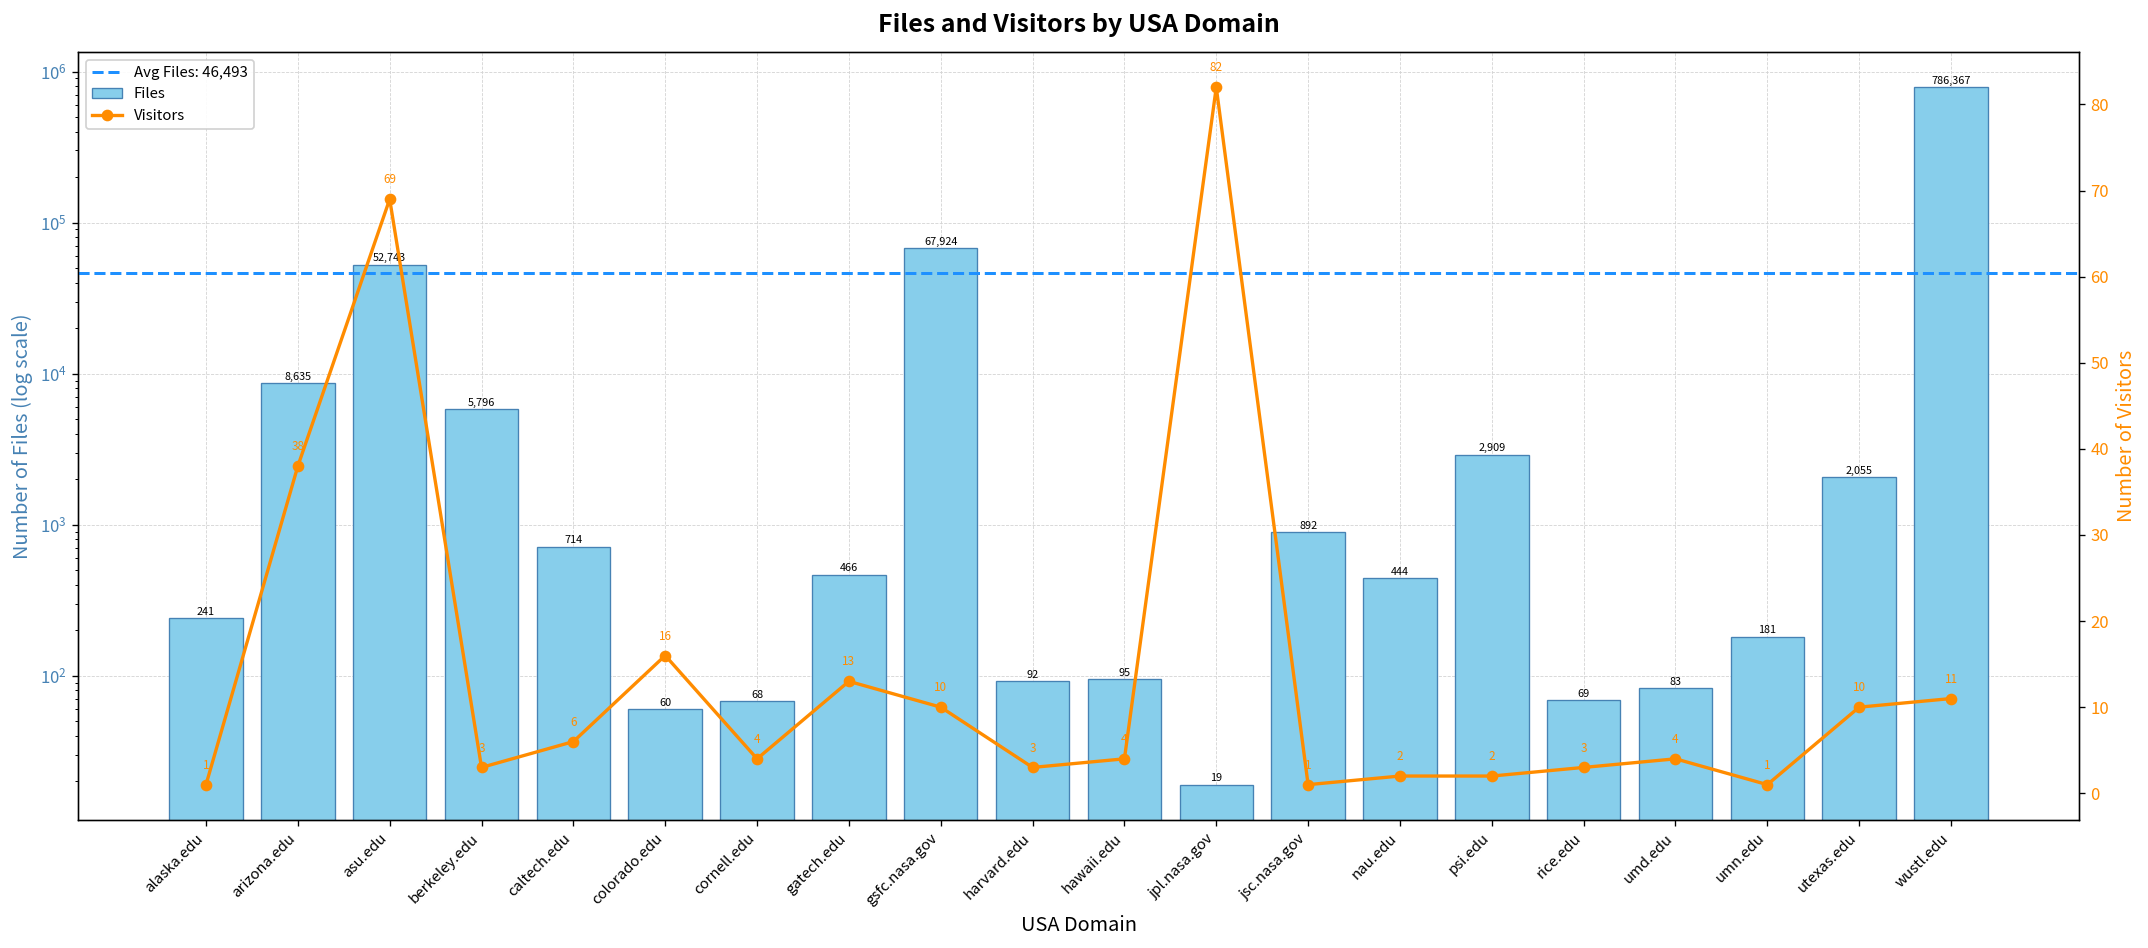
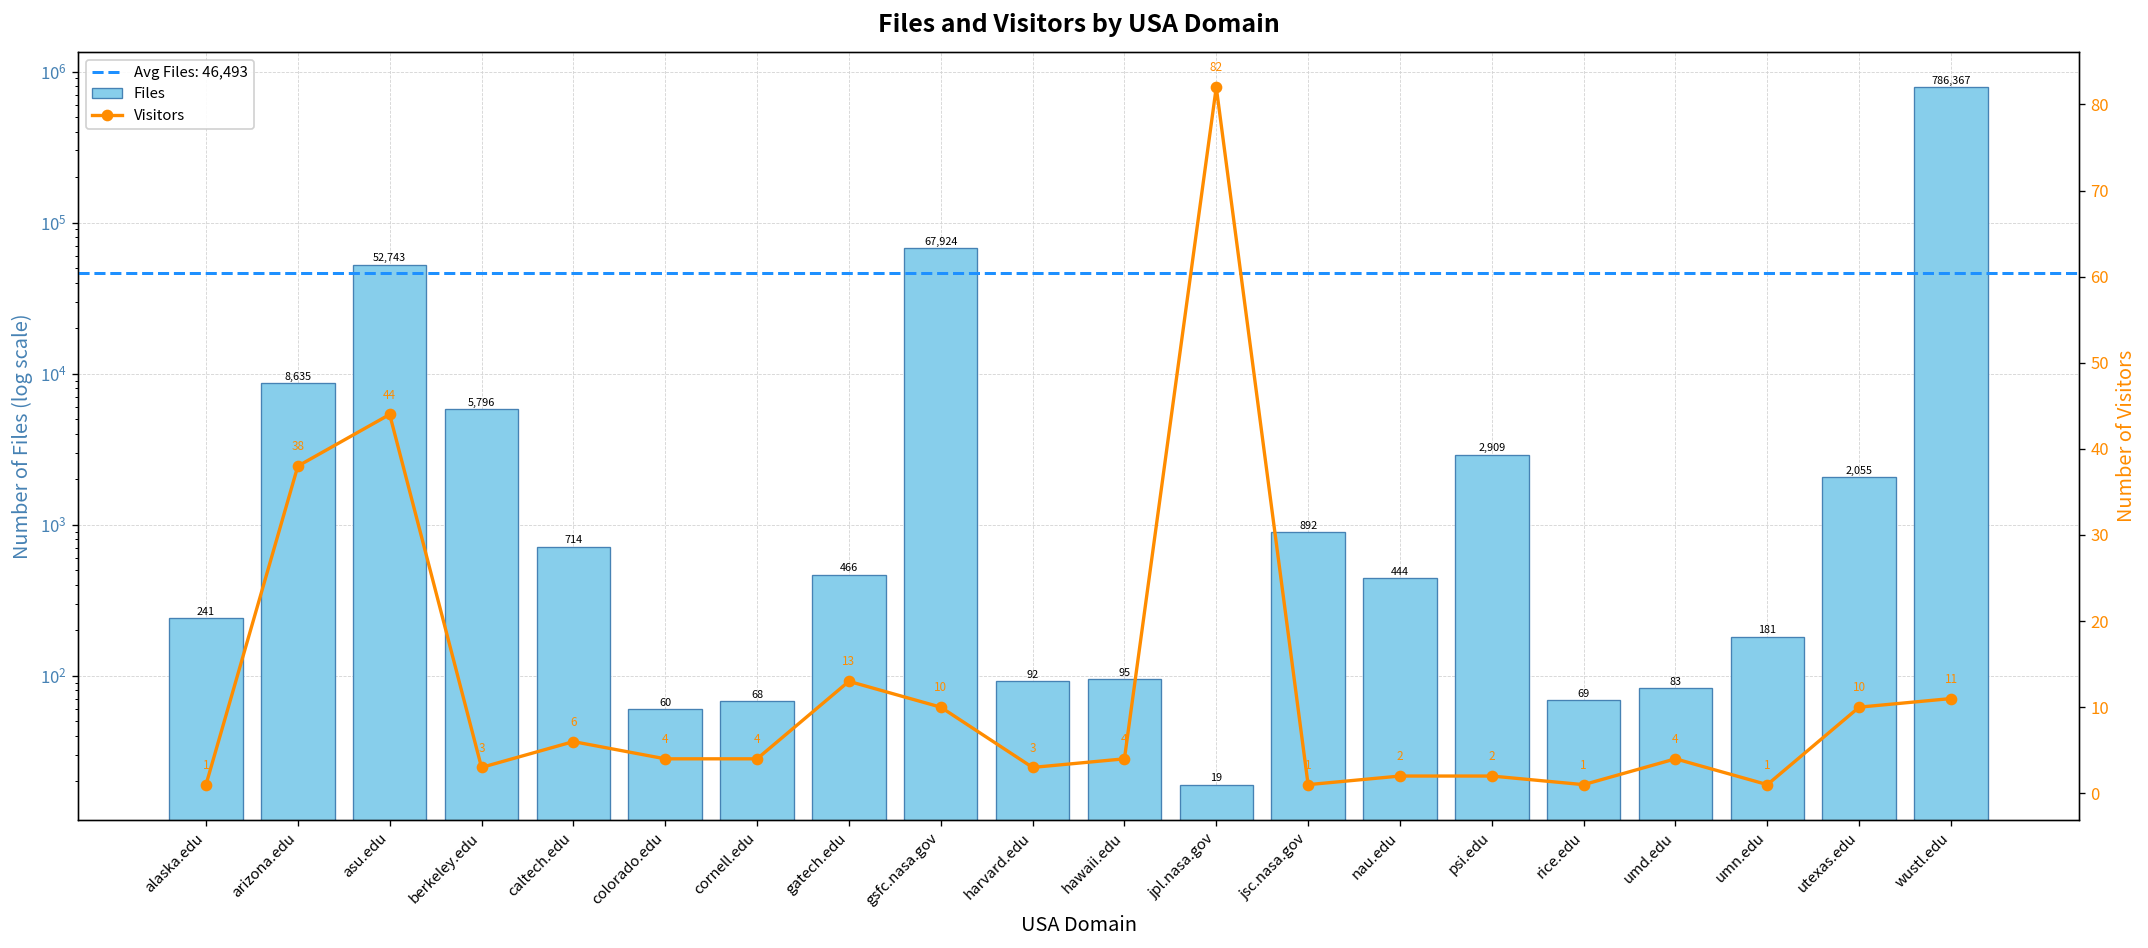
Visitors, asu.edu: 69 -> 44
Visitors, colorado.edu: 16 -> 4
Visitors, rice.edu: 3 -> 1
